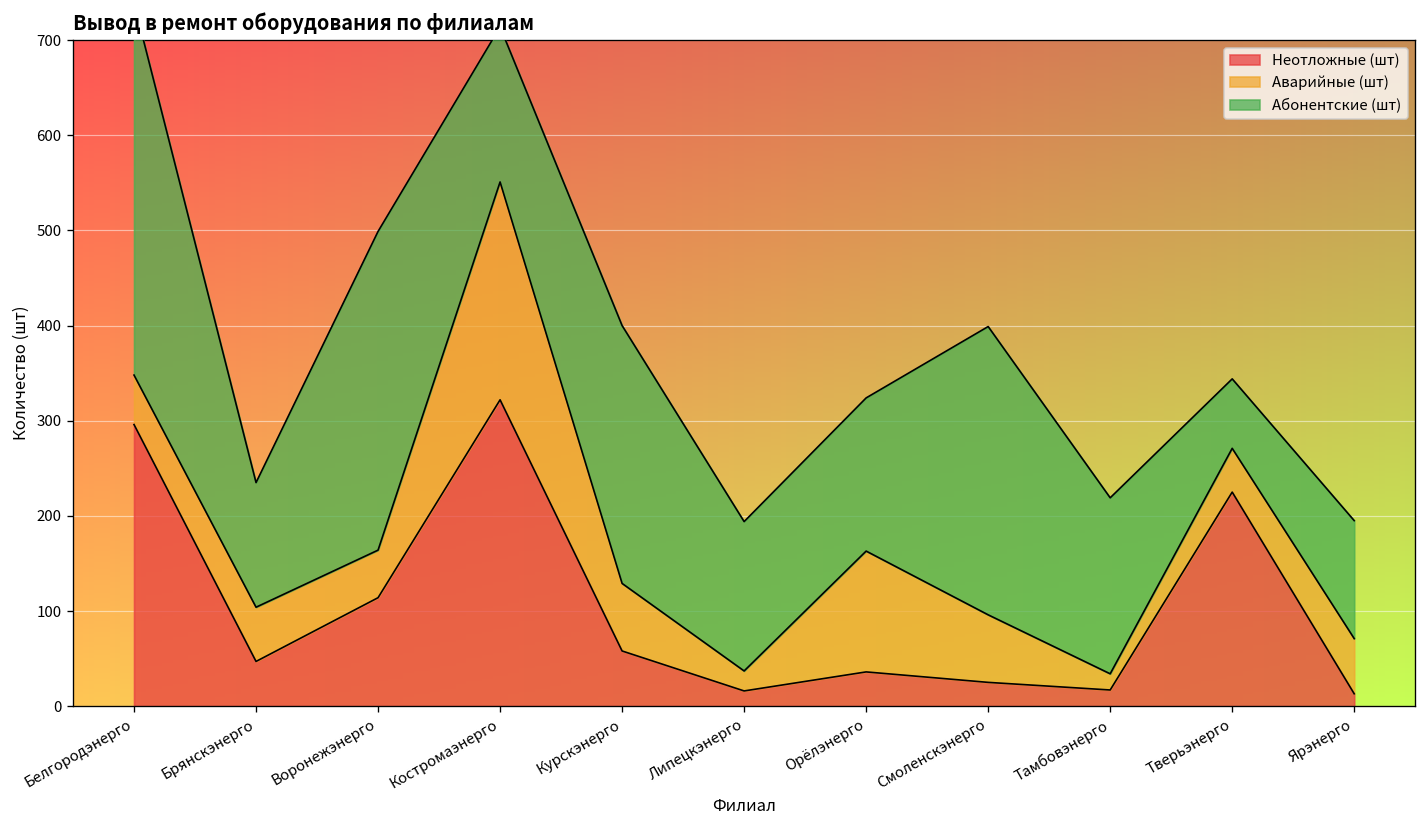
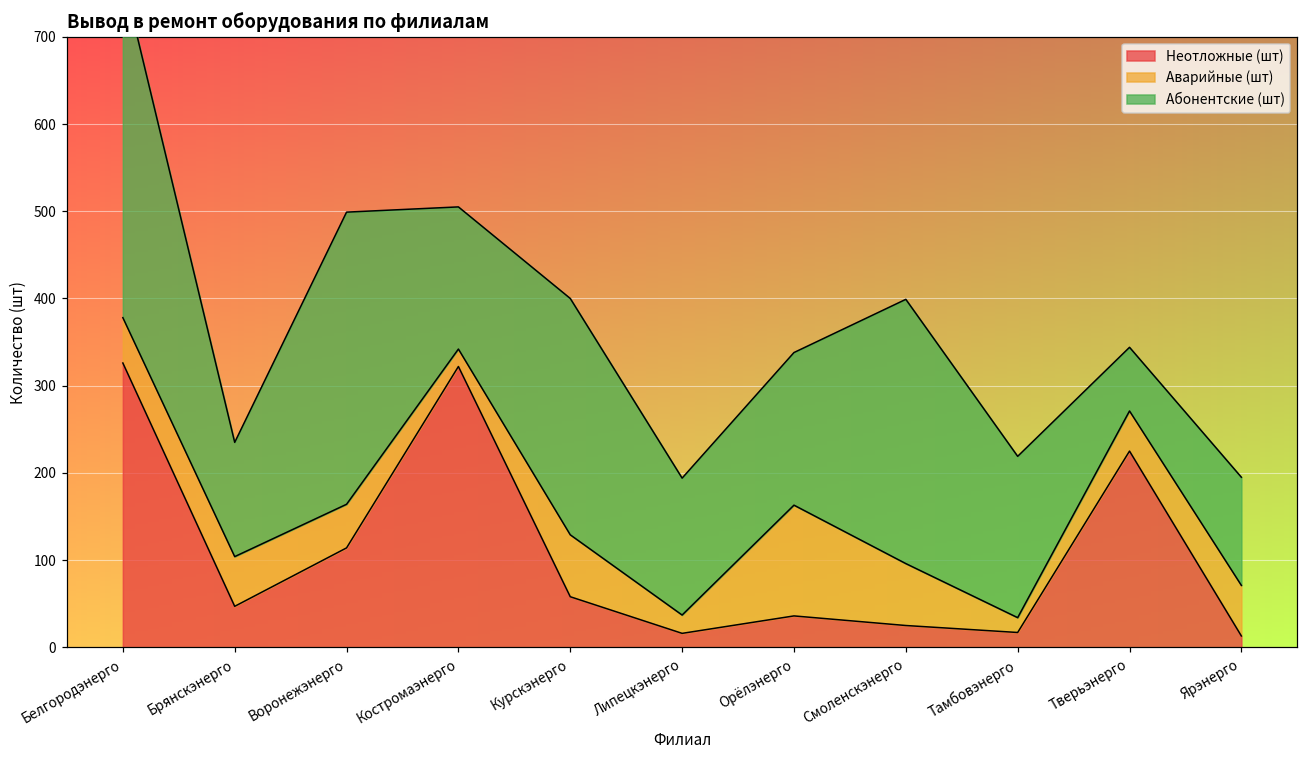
Неотложные (шт), Белгородэнерго: 300 -> 330
Аварийные (шт), Костромаэнерго: 230 -> 20
Абонентские (шт), Орёлэнерго: 160 -> 180
